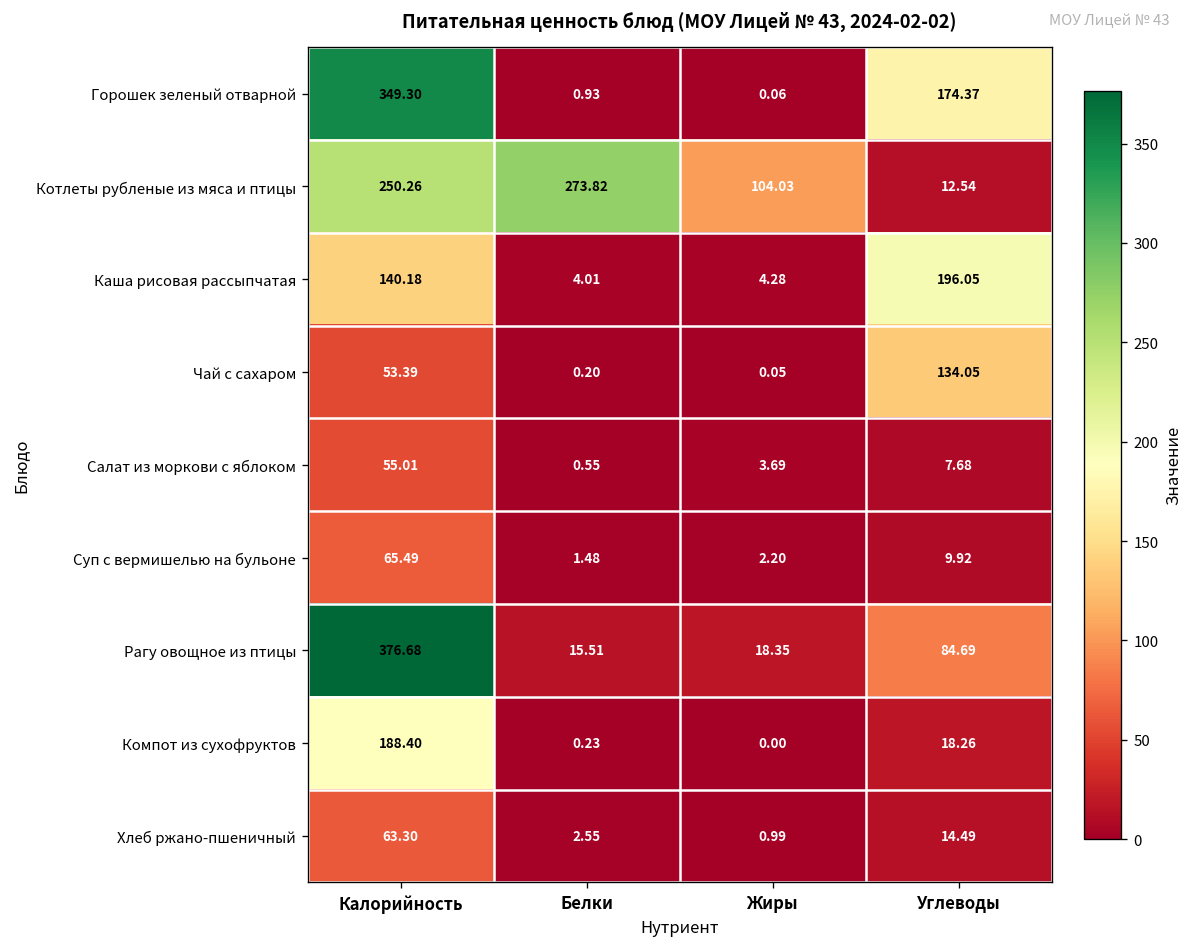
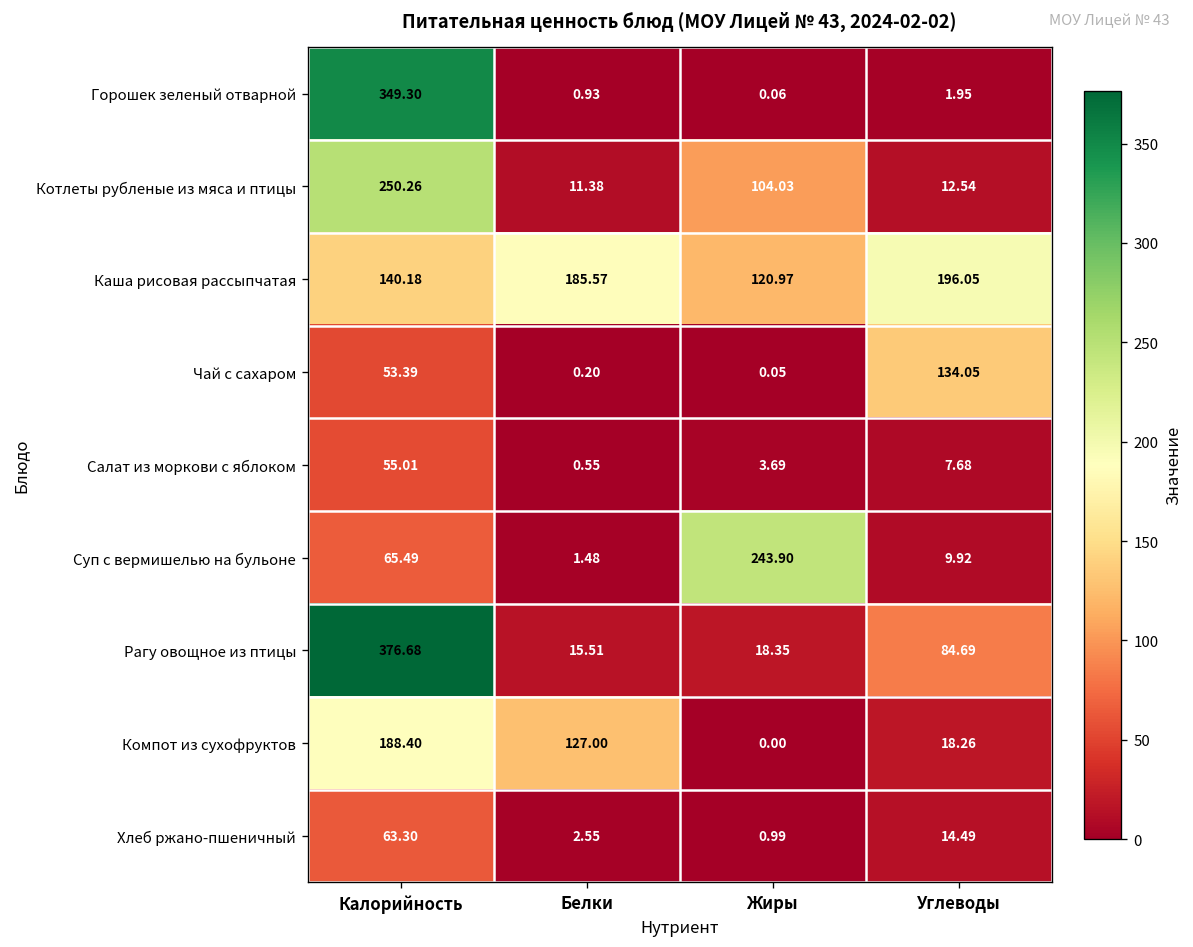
Горошек зеленый отварной, Углеводы: 174.37 -> 1.95
Котлеты рубленые из мяса и птицы, Белки: 273.82 -> 11.38
Каша рисовая рассыпчатая, Белки: 4.01 -> 185.57
Каша рисовая рассыпчатая, Жиры: 4.28 -> 120.97
Суп с вермишелью на бульоне, Жиры: 2.20 -> 243.90
Компот из сухофруктов, Белки: 0.23 -> 127.00
